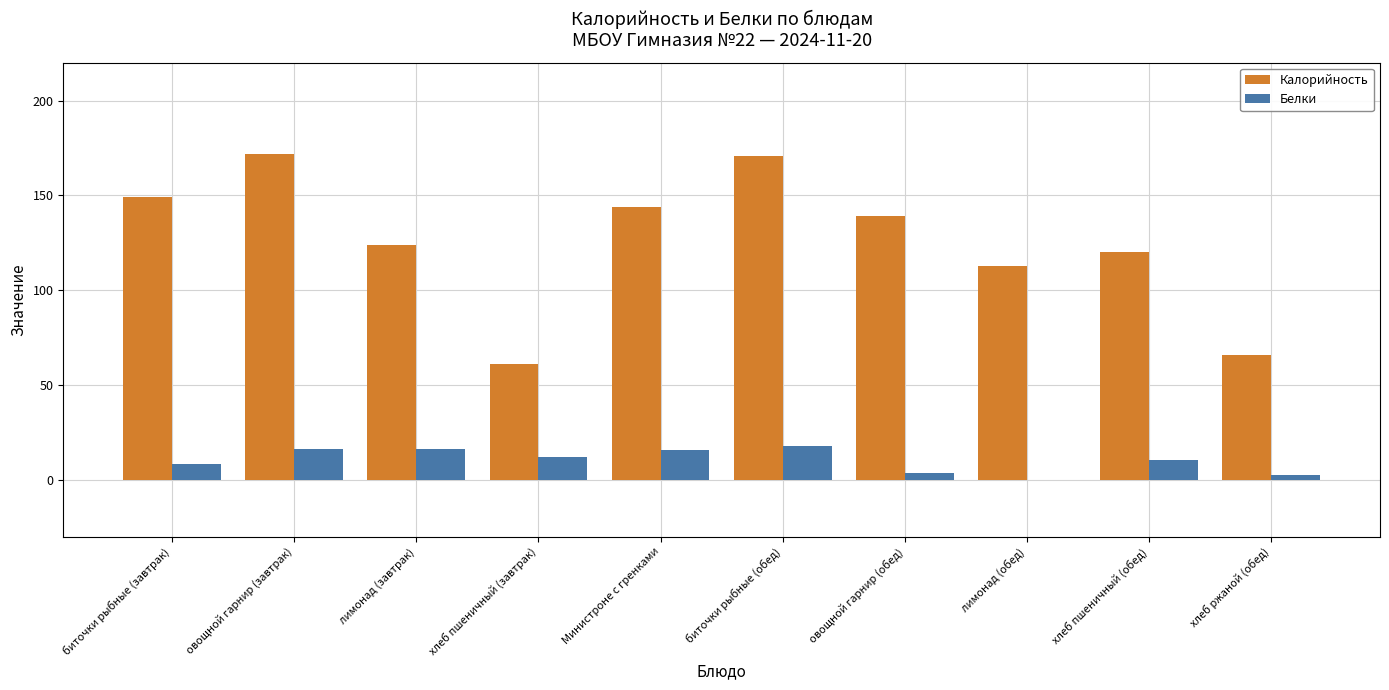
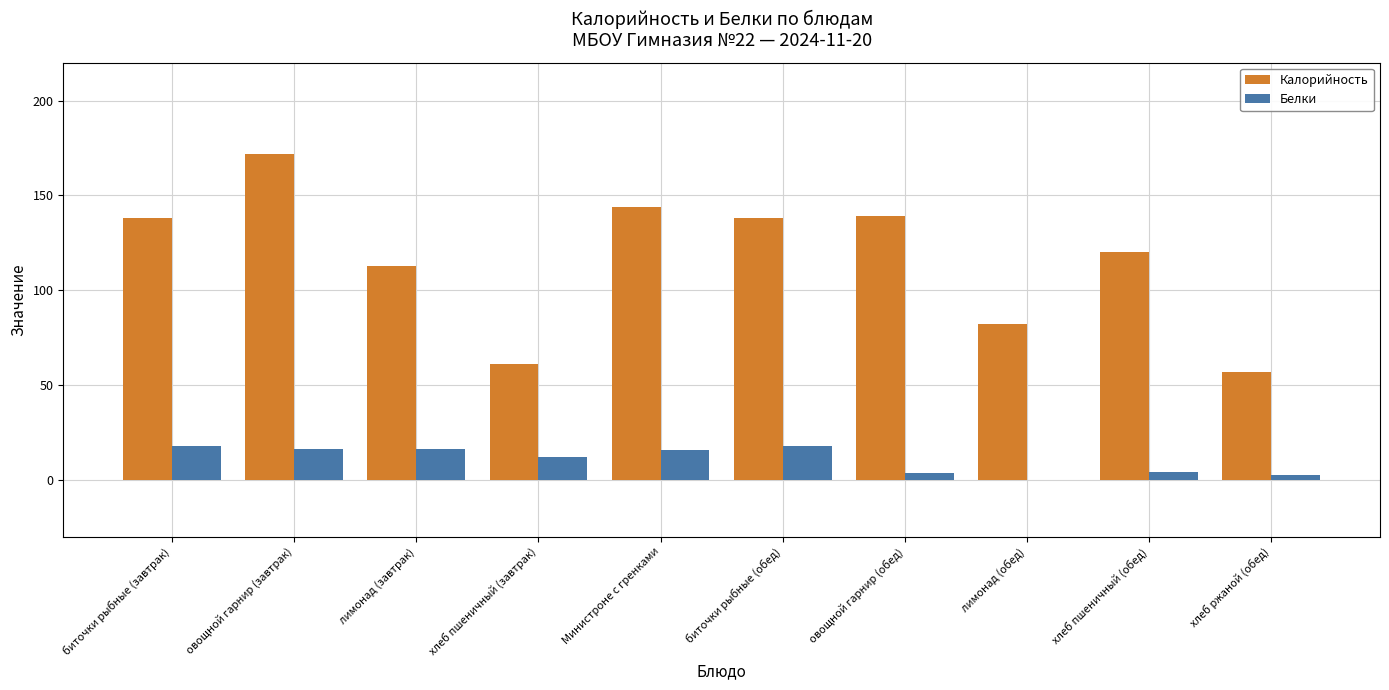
Калорийность, биточки рыбные (завтрак): 149 -> 138
Белки, биточки рыбные (завтрак): 8 -> 18
Калорийность, лимонад (завтрак): 124 -> 113
Калорийность, биточки рыбные (обед): 171 -> 138
Калорийность, лимонад (обед): 113 -> 82
Белки, хлеб пшеничный (обед): 10 -> 4
Калорийность, хлеб ржаной (обед): 66 -> 57
